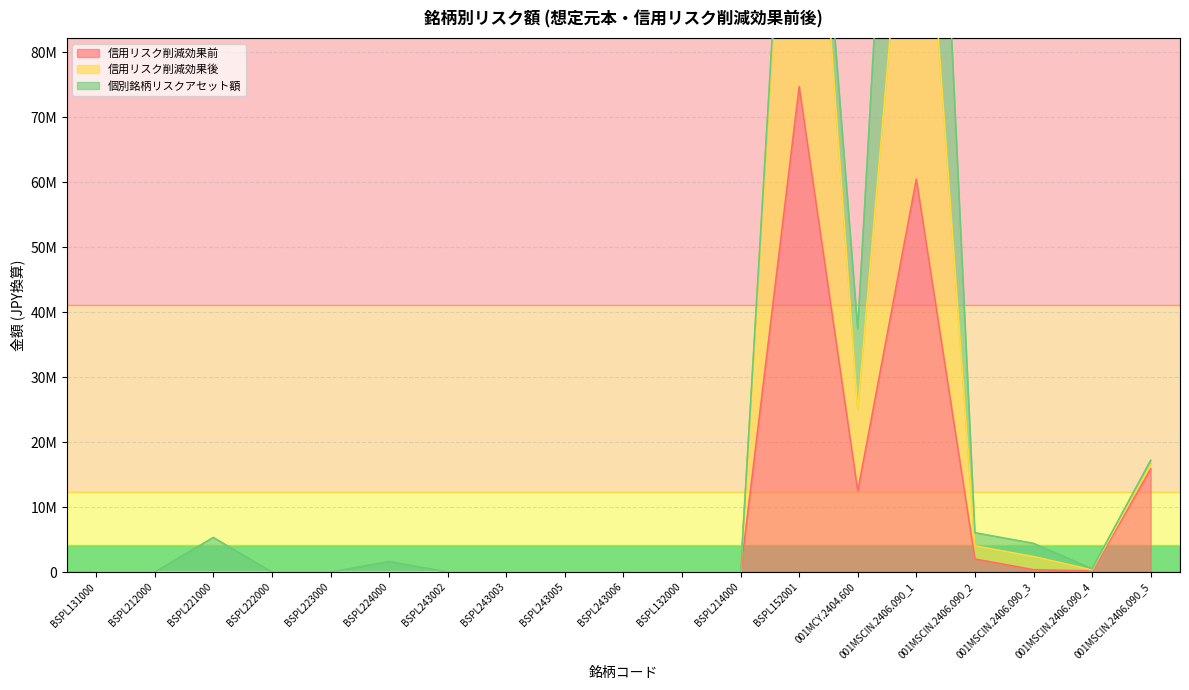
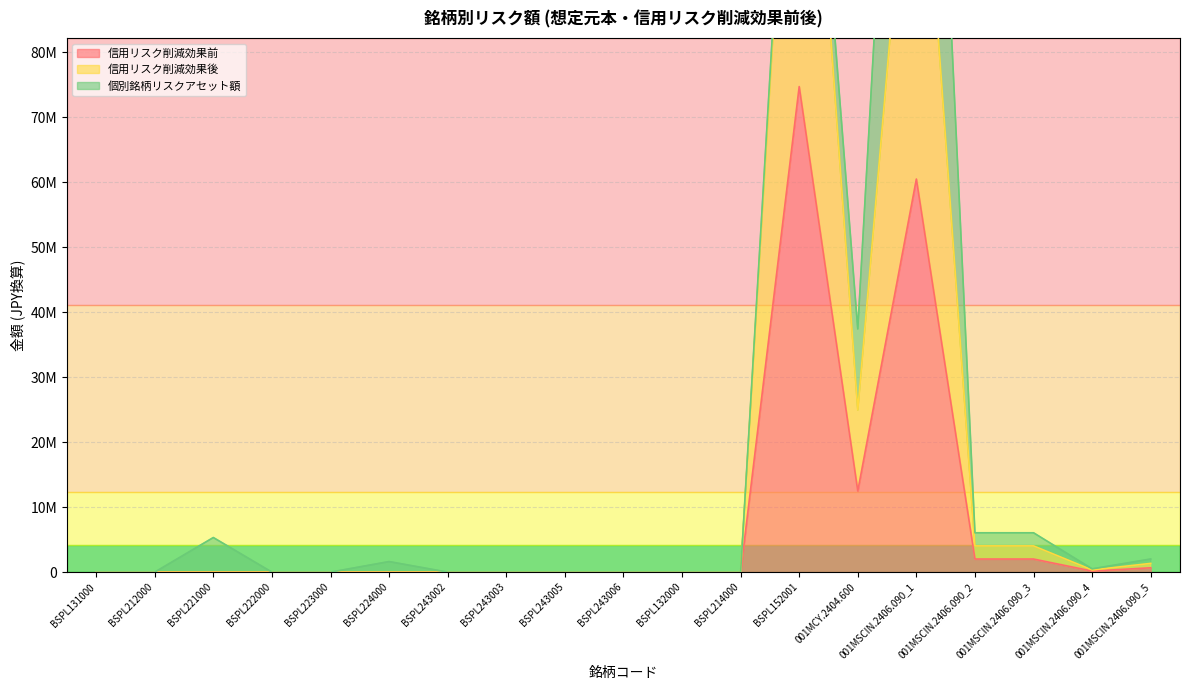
信用リスク削減効果前, 001MSCIN.2406.090_3: 0 -> 2000000
信用リスク削減効果前, 001MSCIN.2406.090_5: 16000000 -> 1000000
